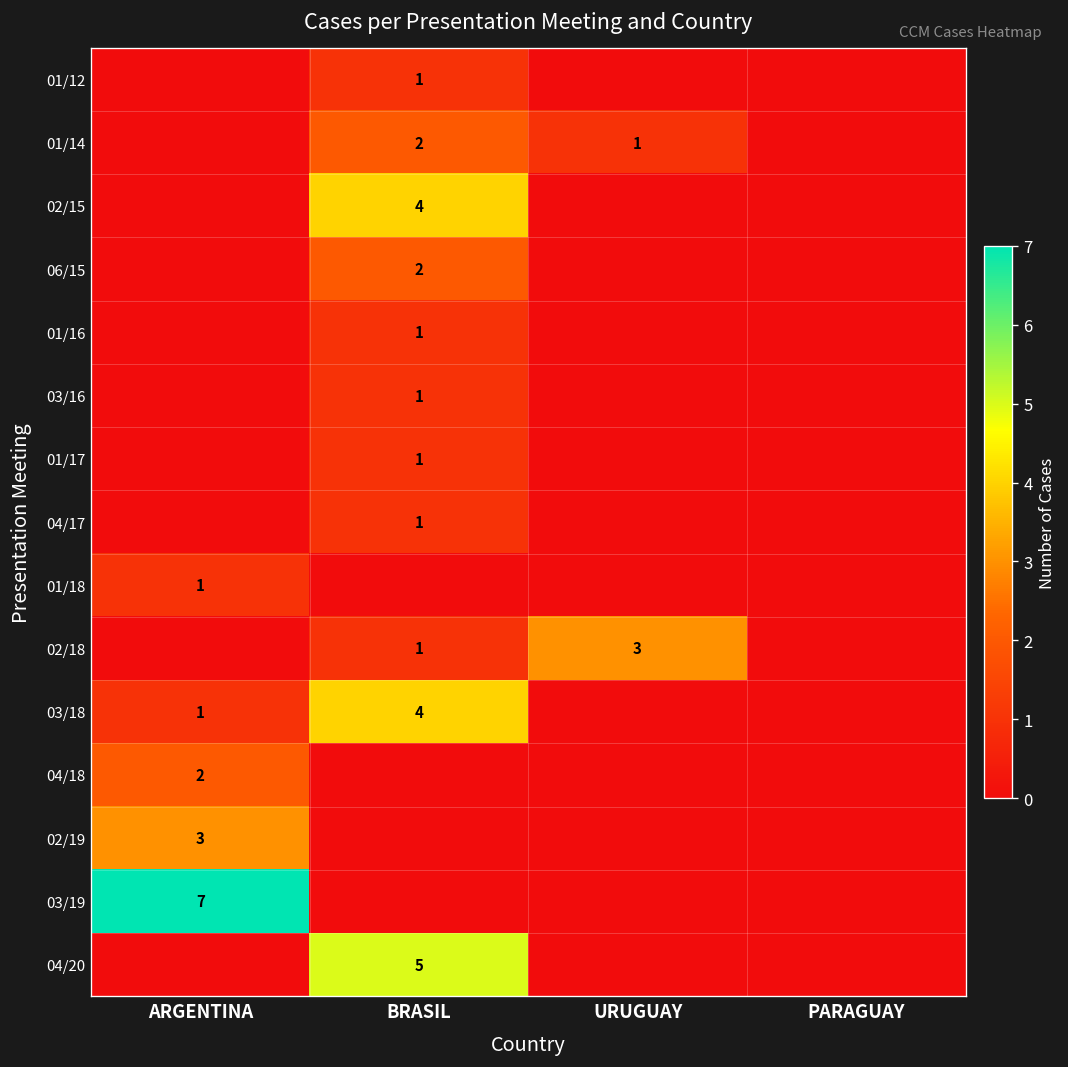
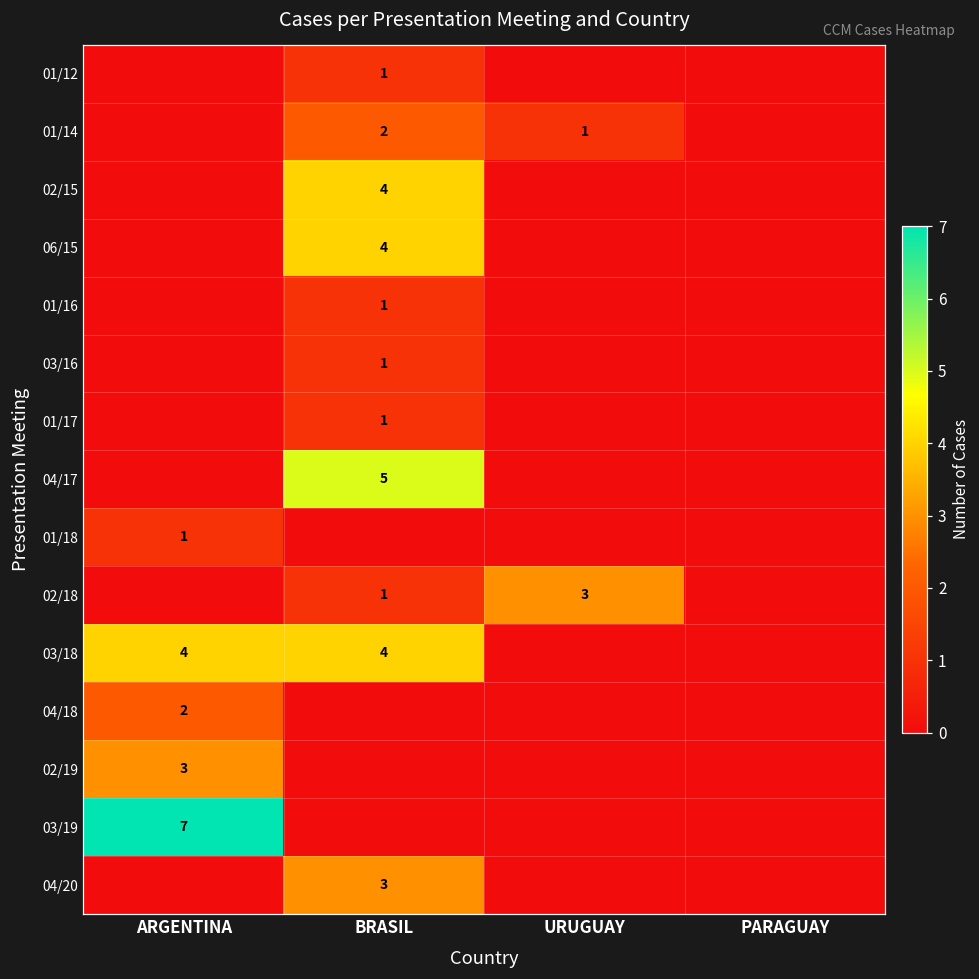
06/15, BRASIL: 2 -> 4
04/17, BRASIL: 1 -> 5
03/18, ARGENTINA: 1 -> 4
04/20, BRASIL: 5 -> 3
